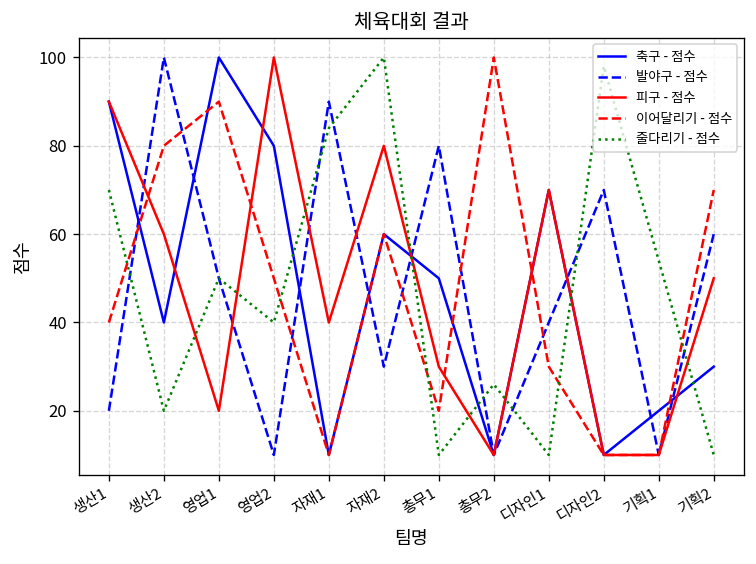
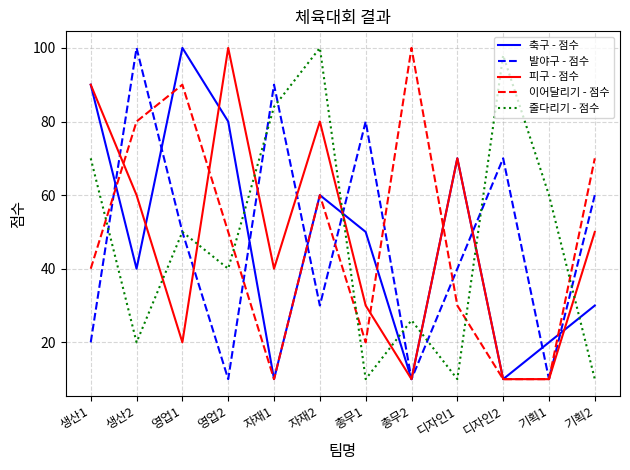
줄다리기 - 점수, 기획1: 54 -> 60
